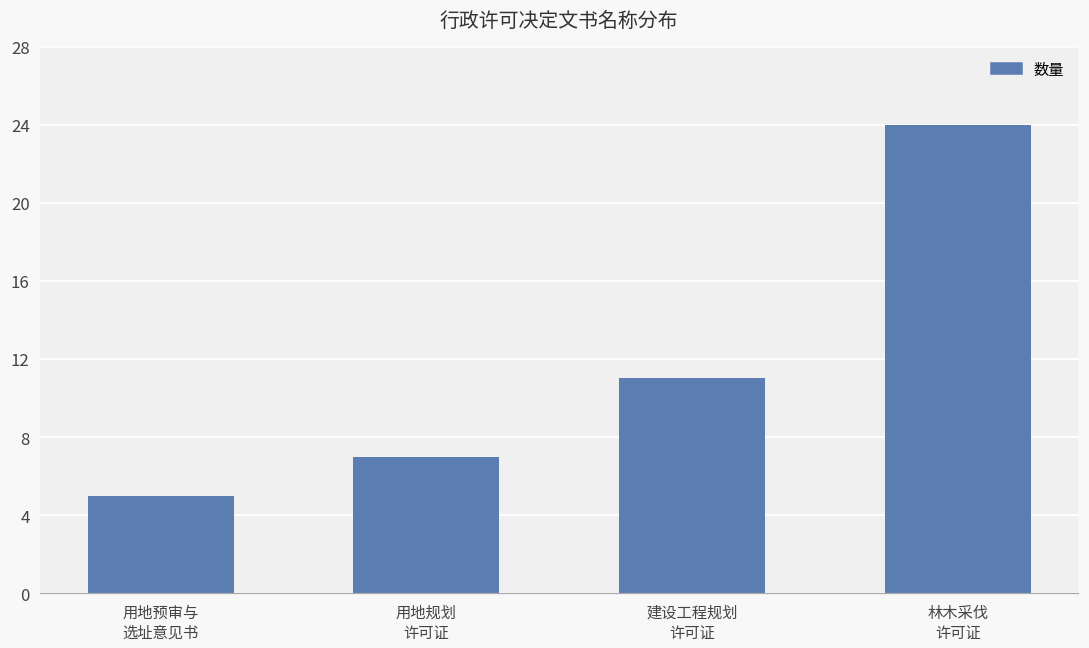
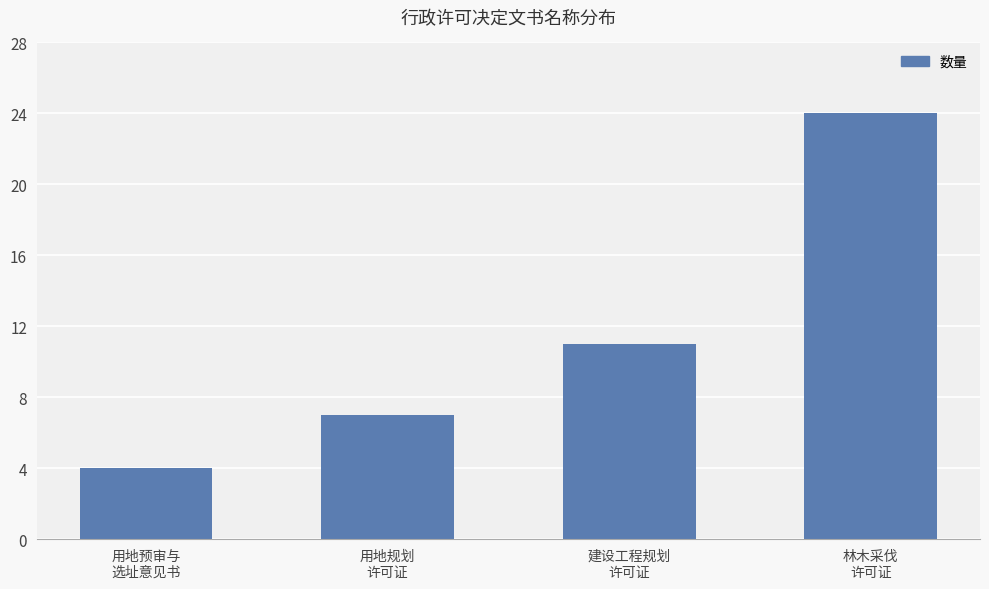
用地预审与 选址意见书: 5 -> 4
